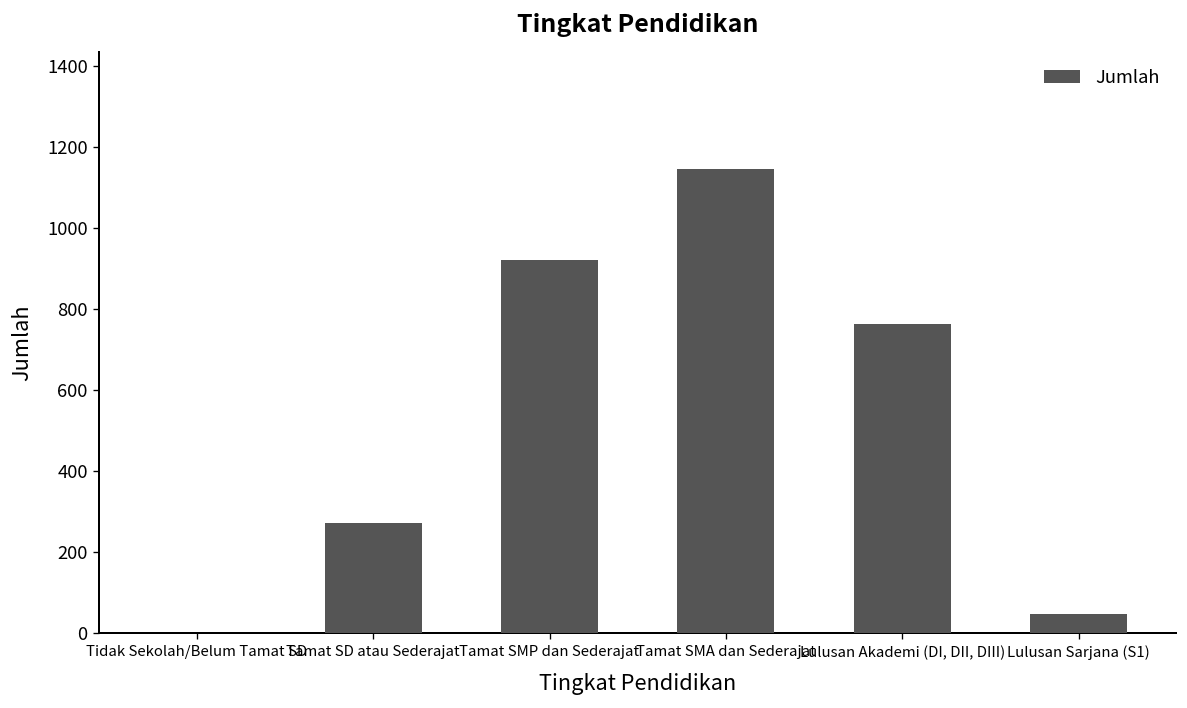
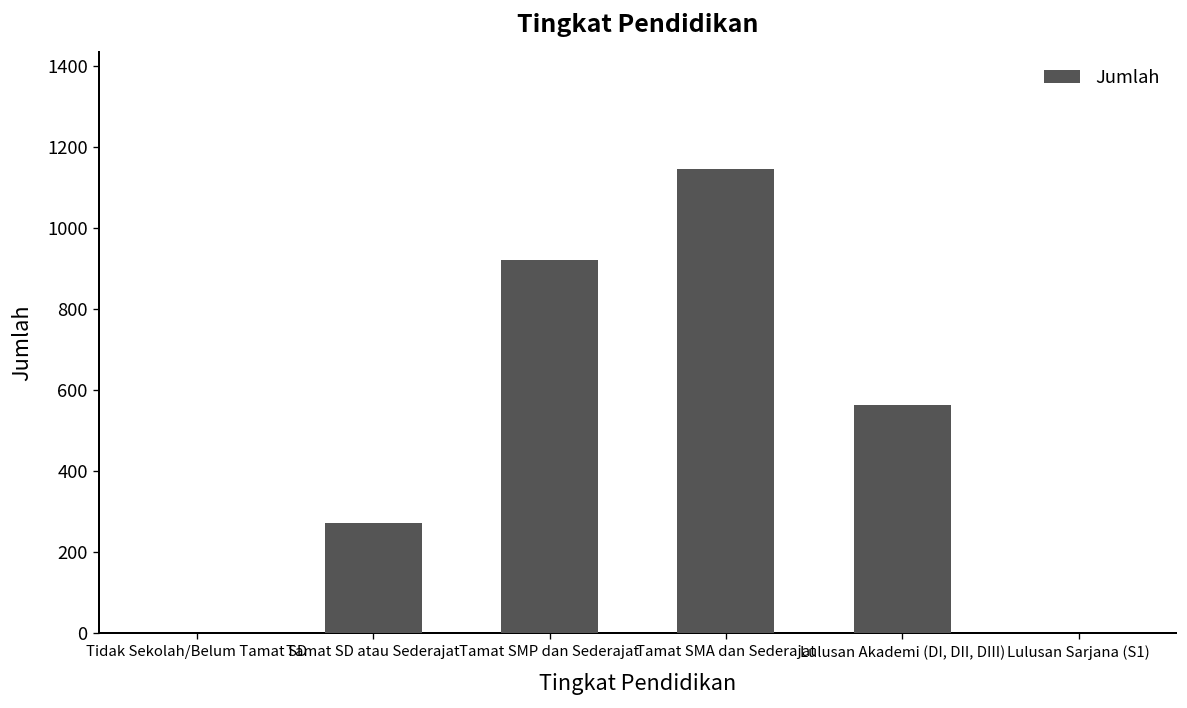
Lulusan Akademi (DI, DII, DIII): 760 -> 560
Lulusan Sarjana (S1): 50 -> 0
